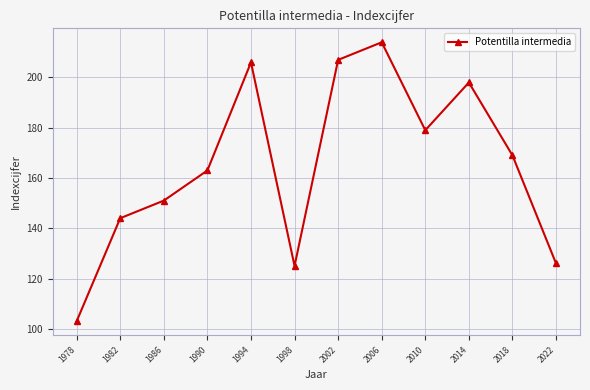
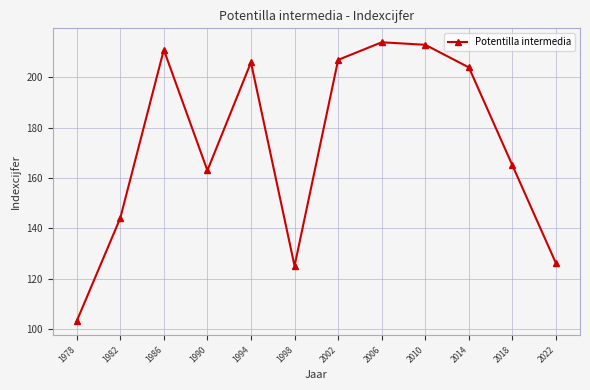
1986: 151 -> 211
2010: 179 -> 213
2014: 198 -> 204
2018: 169 -> 165
